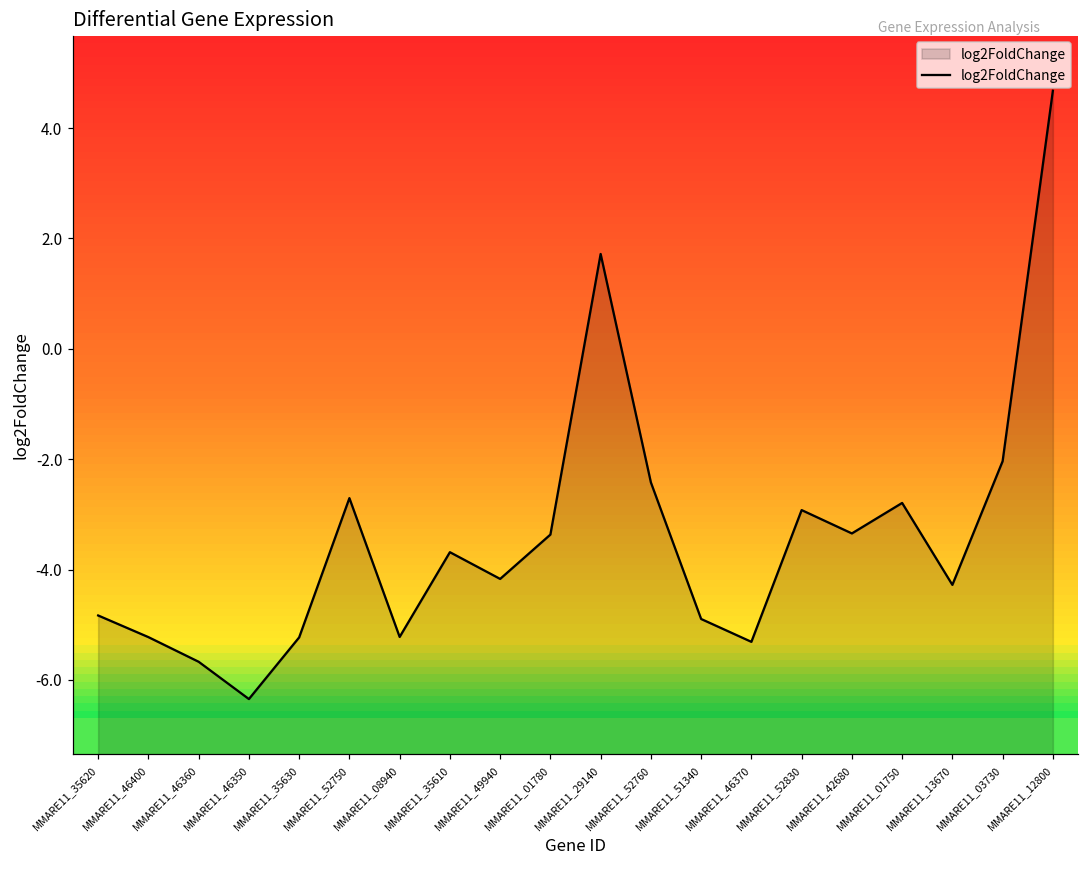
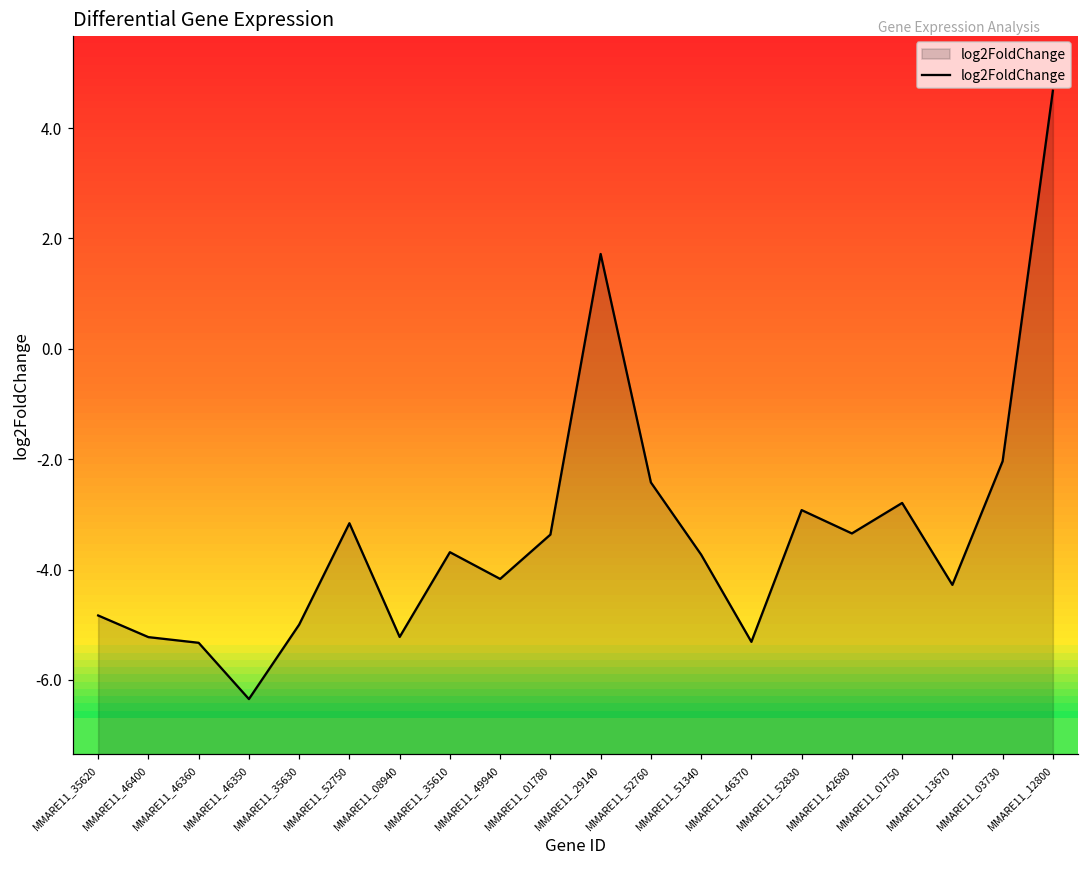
log2FoldChange, MMARE11_46360: -5.7 -> -5.3
log2FoldChange, MMARE11_35630: -5.2 -> -5.0
log2FoldChange, MMARE11_52750: -2.7 -> -3.2
log2FoldChange, MMARE11_51340: -4.9 -> -3.7
